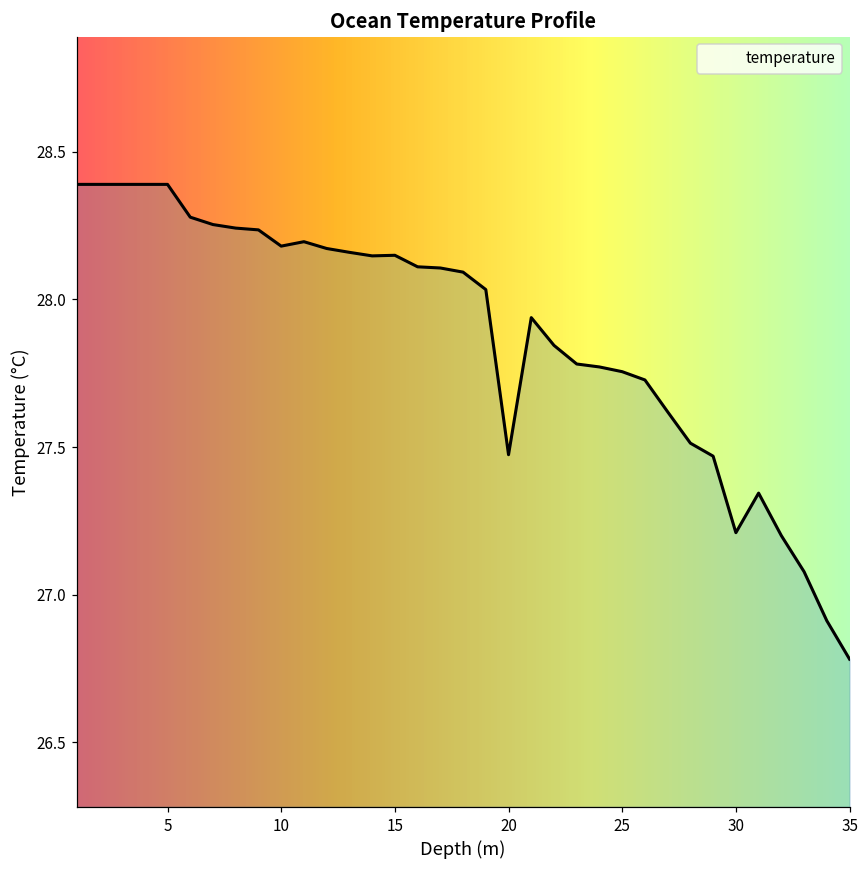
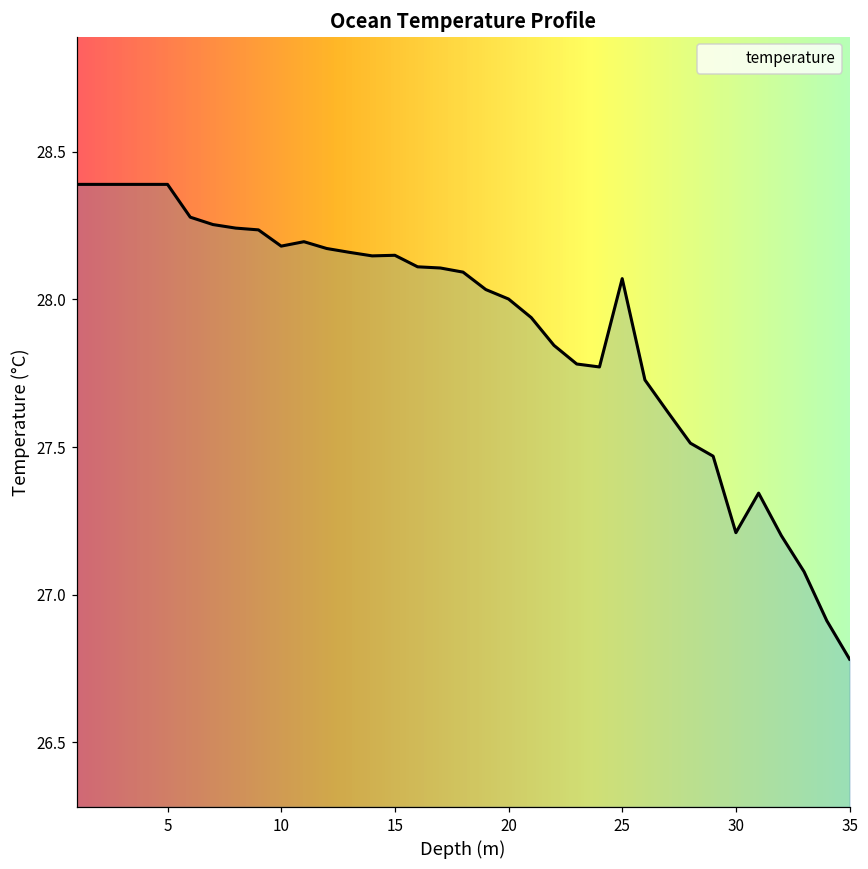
20: 27.47 -> 28.00
25: 27.76 -> 28.07
